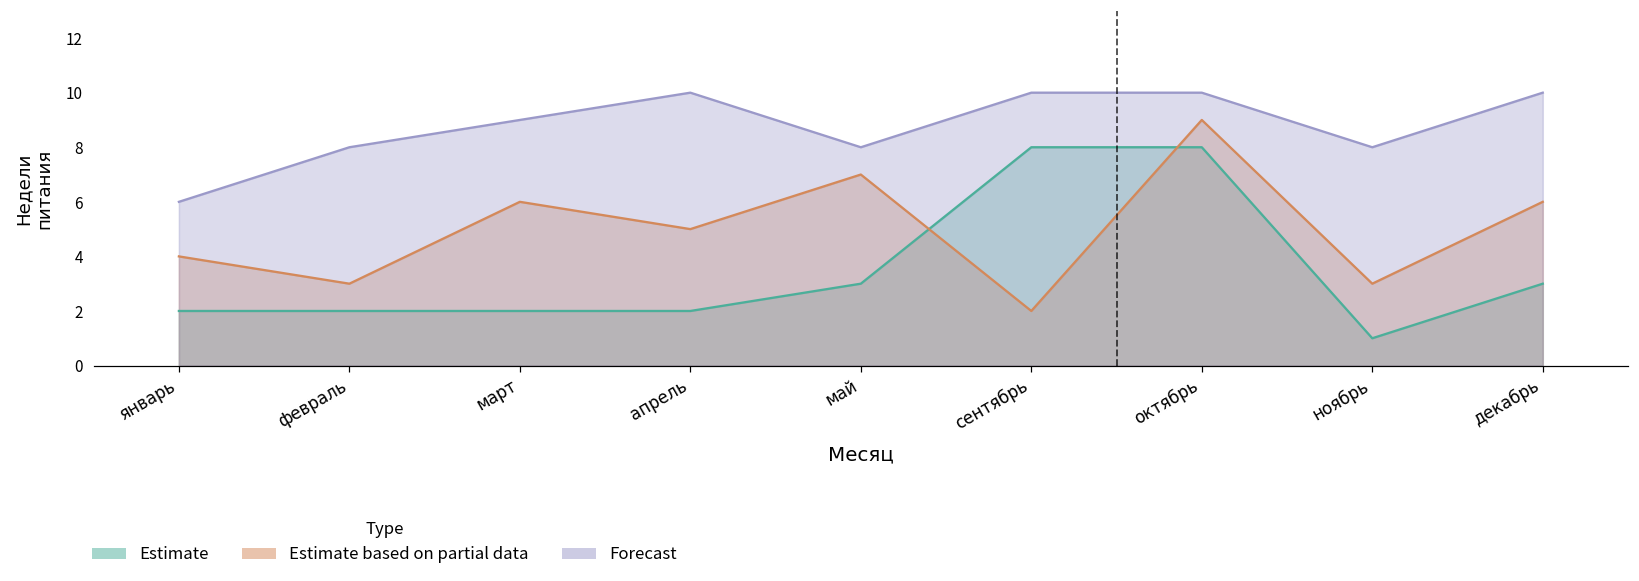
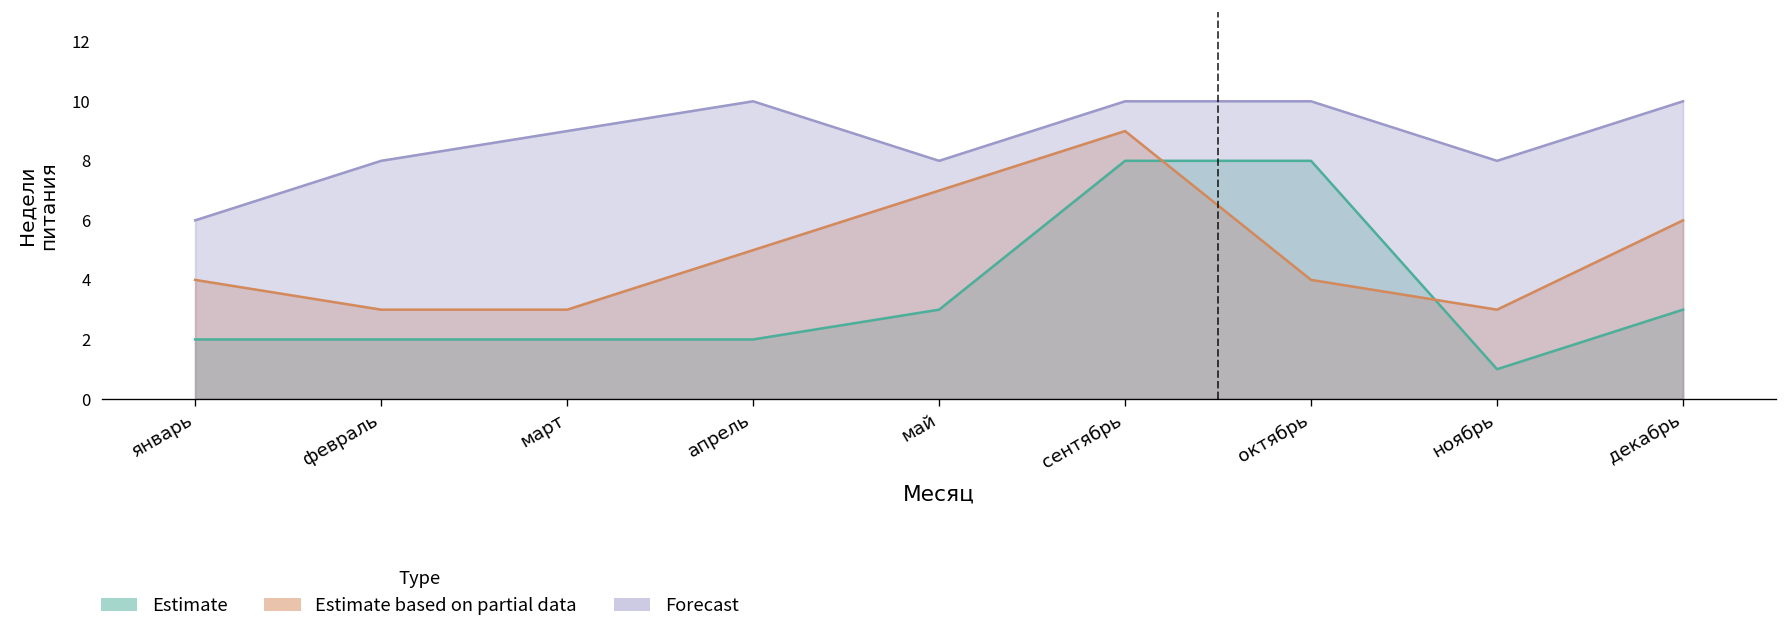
Estimate based on partial data, март: 6 -> 3
Estimate based on partial data, сентябрь: 2 -> 9
Estimate based on partial data, октябрь: 9 -> 4
